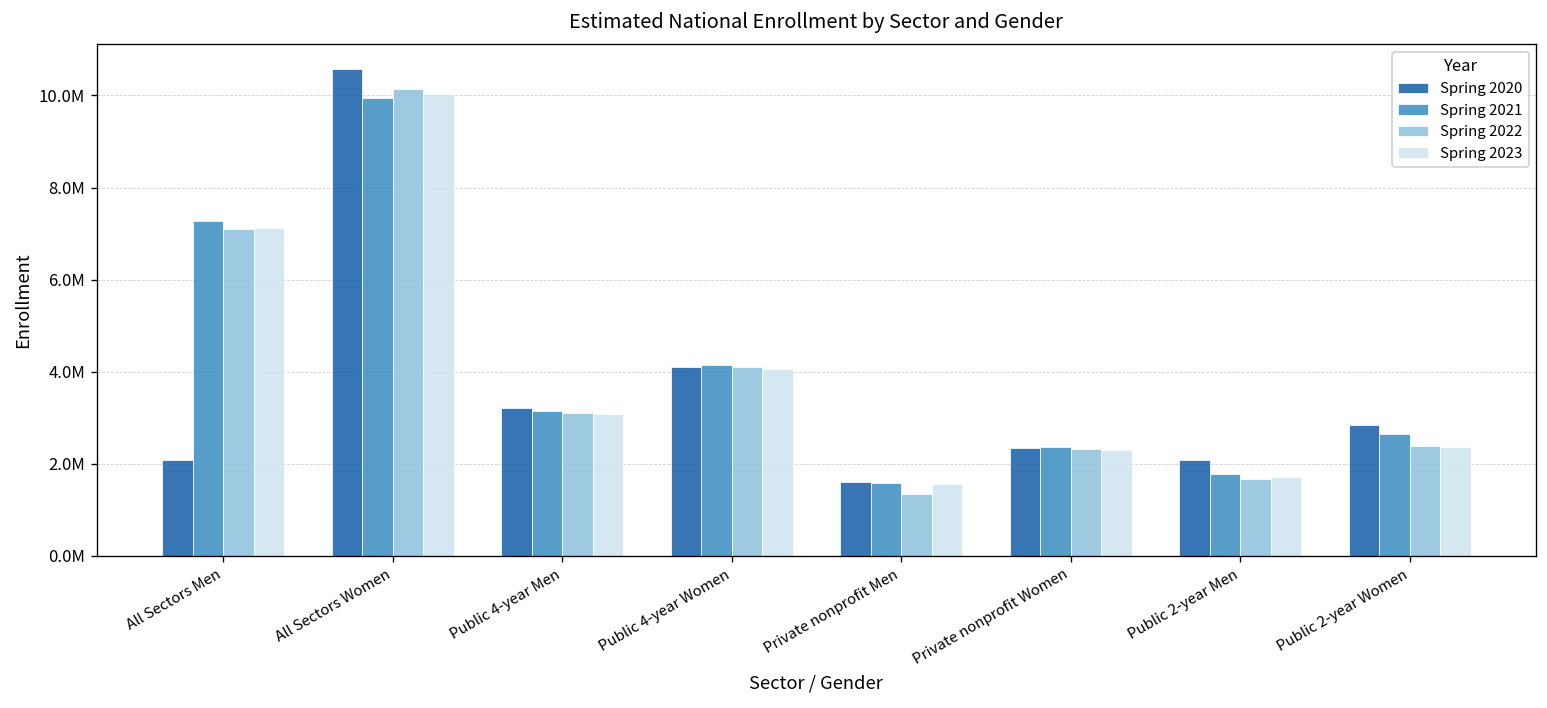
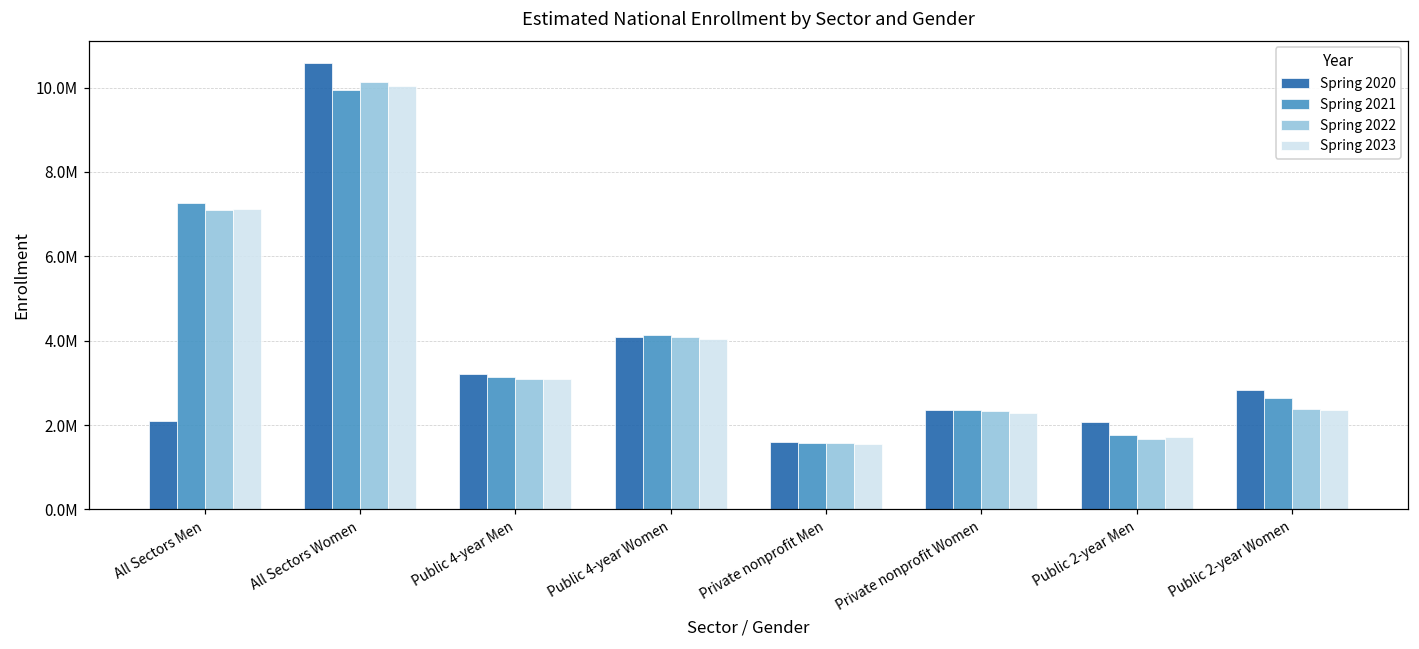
Spring 2022, Private nonprofit Men: 1300000 -> 1600000
